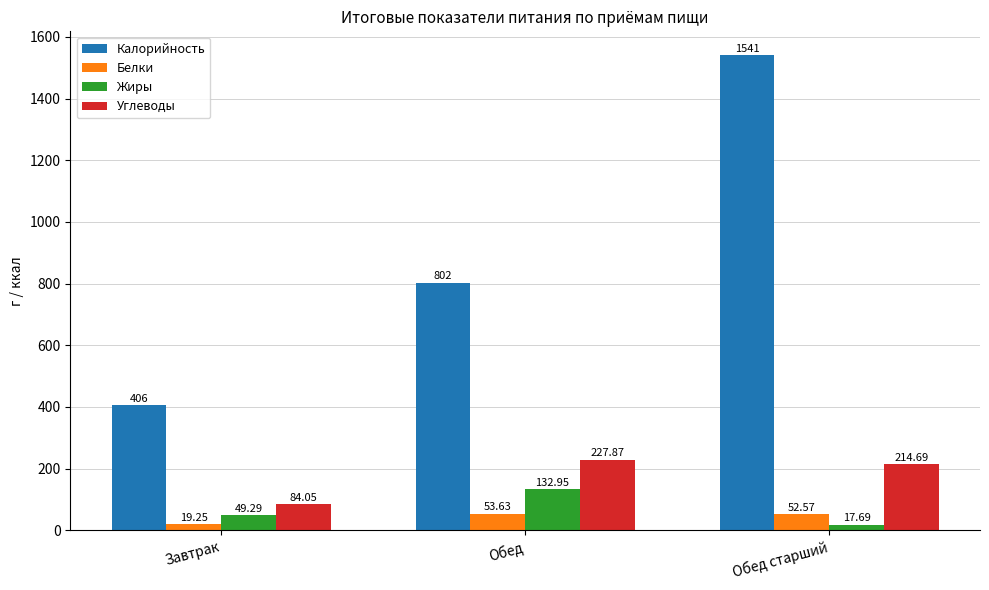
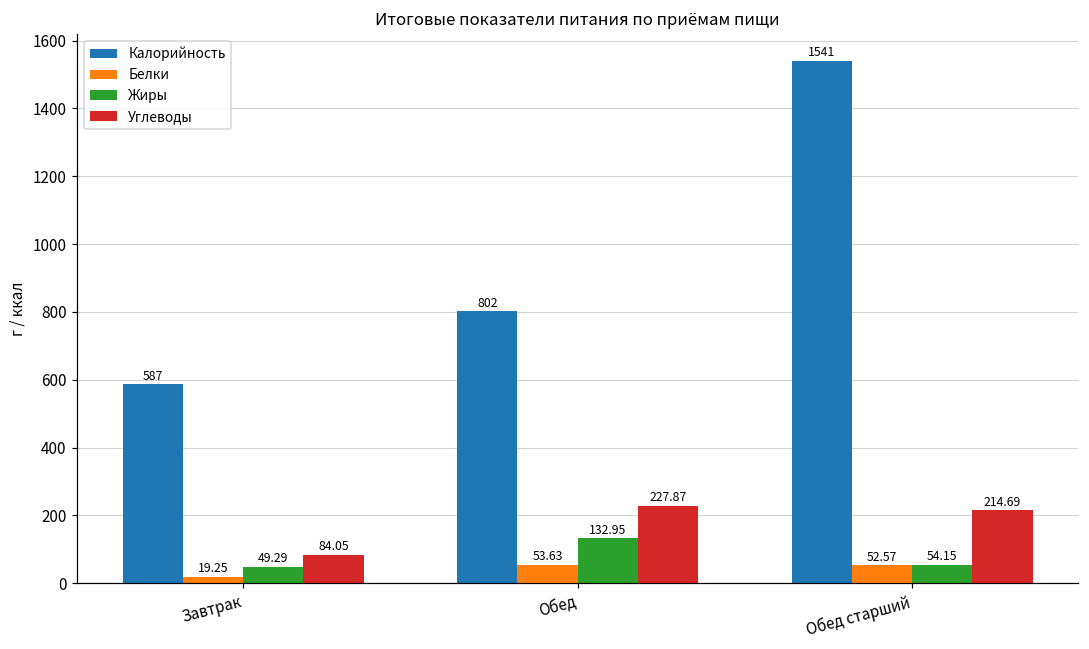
Калорийность, Завтрак: 406 -> 587
Жиры, Обед старший: 17.69 -> 54.15
